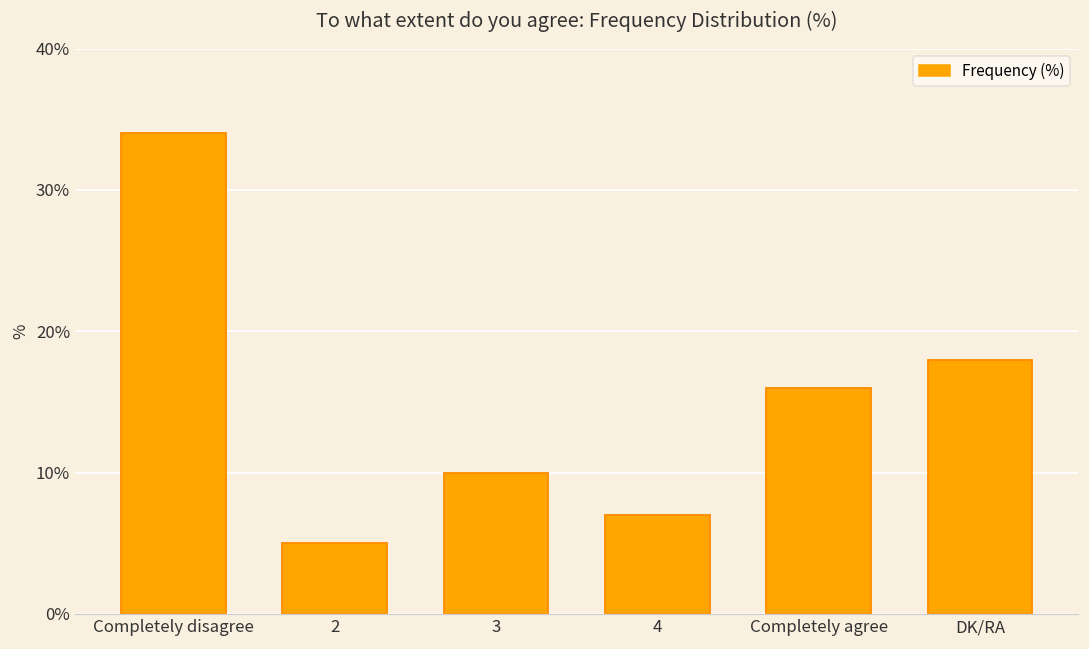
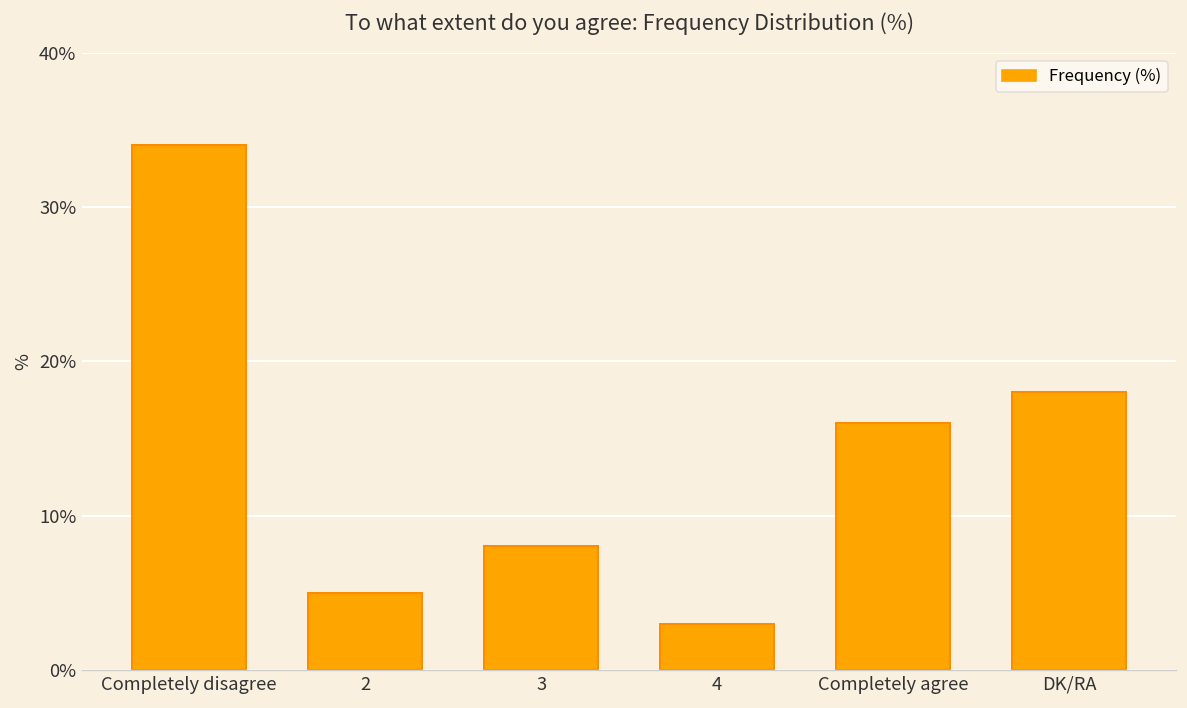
3: 10% -> 8%
4: 7% -> 3%
